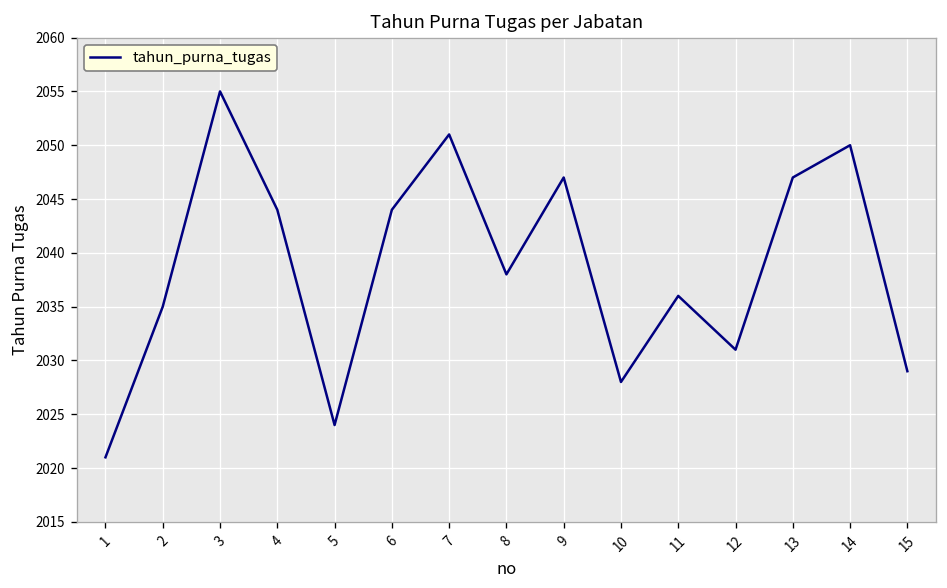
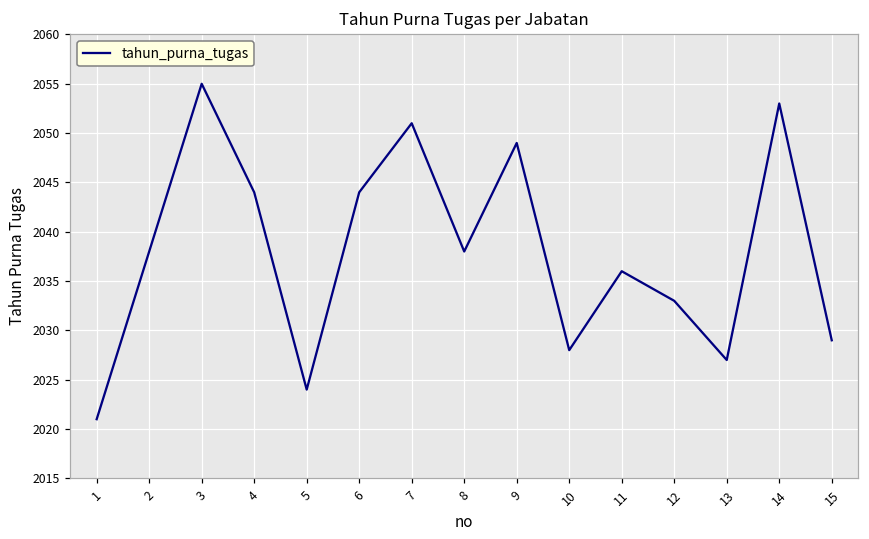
2: 2035 -> 2038
9: 2047 -> 2049
12: 2031 -> 2033
13: 2047 -> 2027
14: 2050 -> 2053
